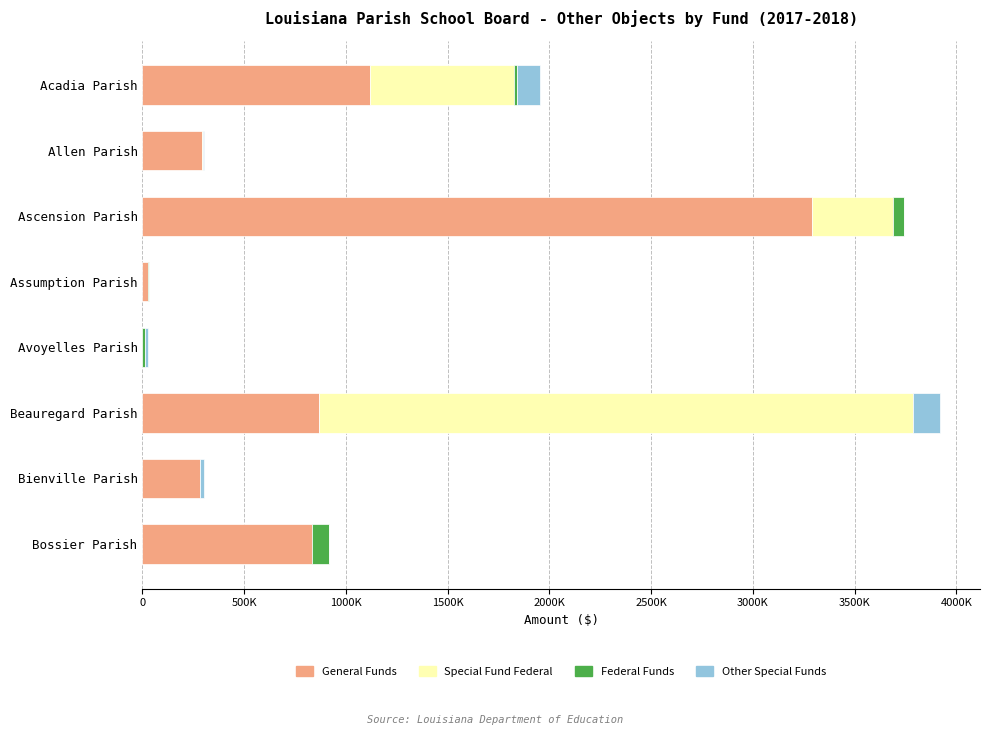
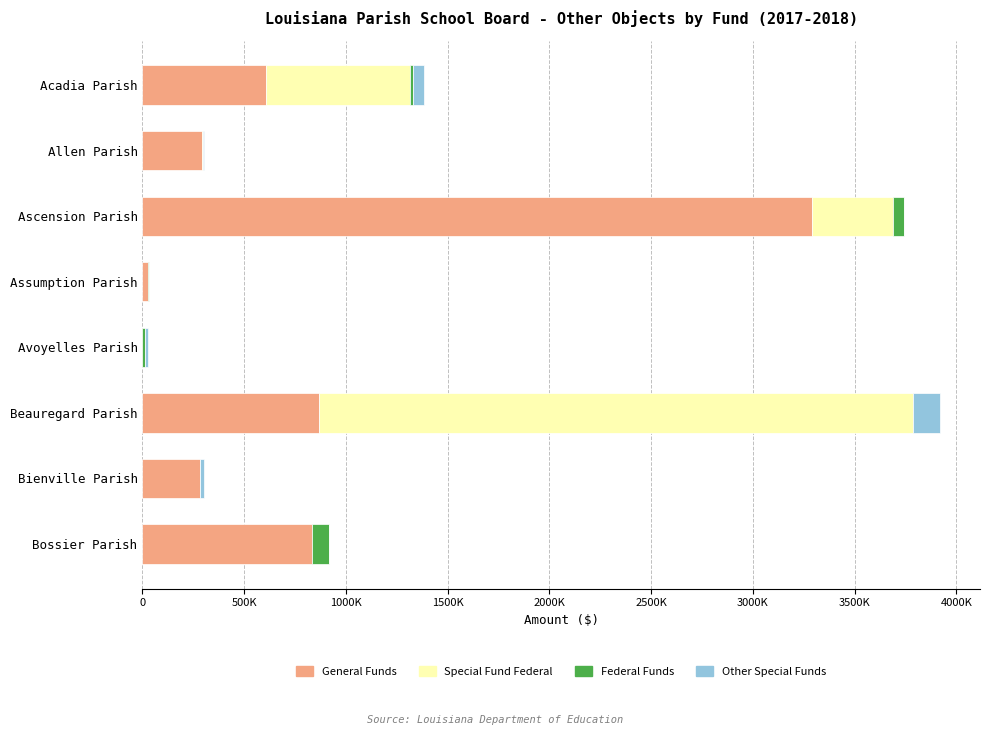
General Funds, Acadia Parish: 1120000 -> 610000
Other Special Funds, Acadia Parish: 110000 -> 50000
